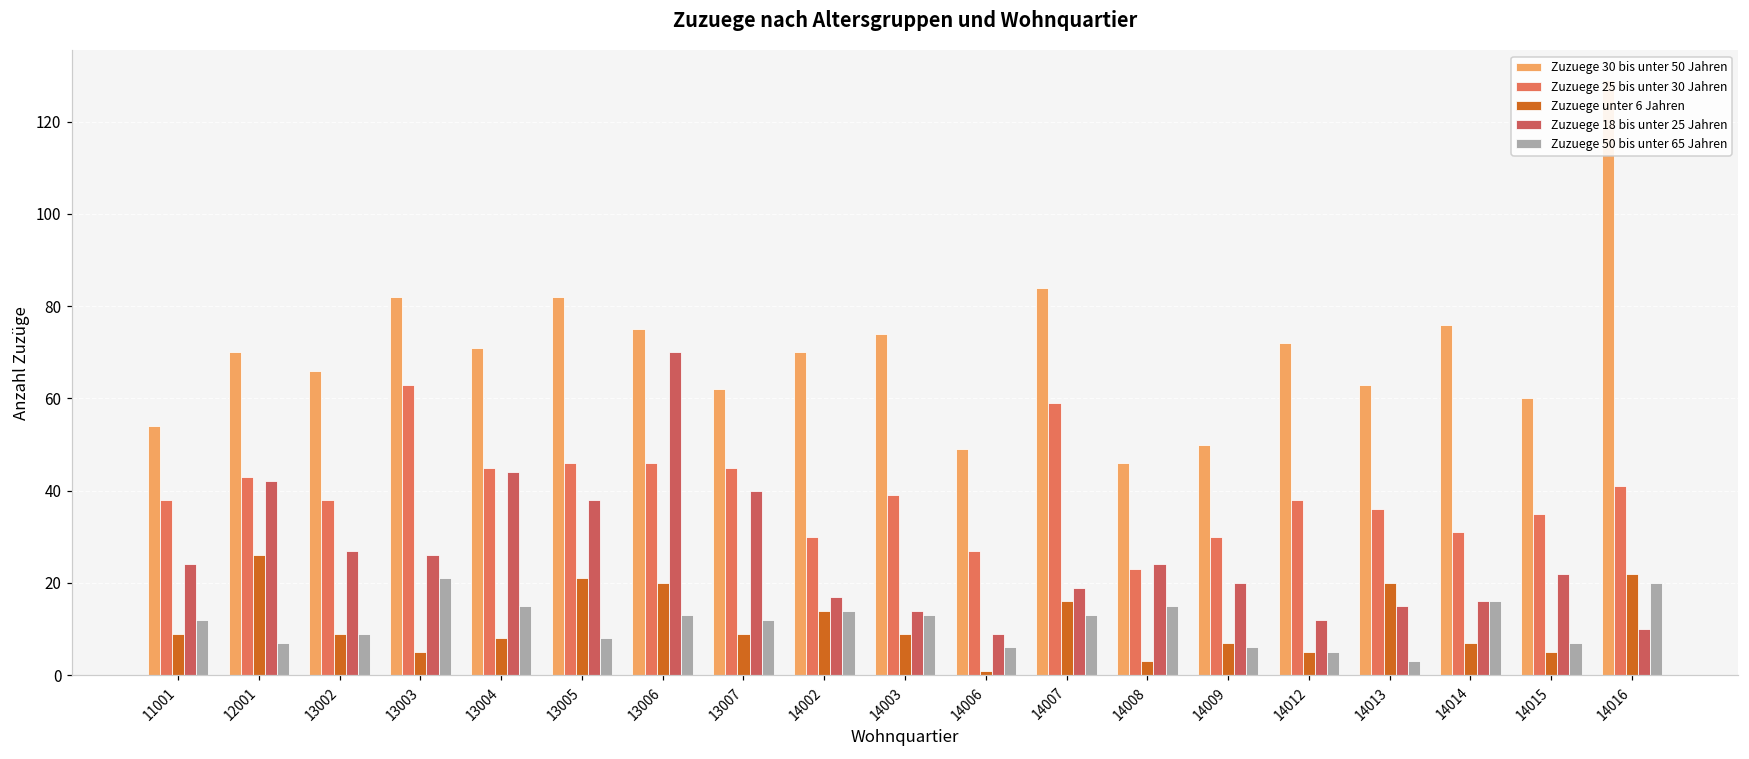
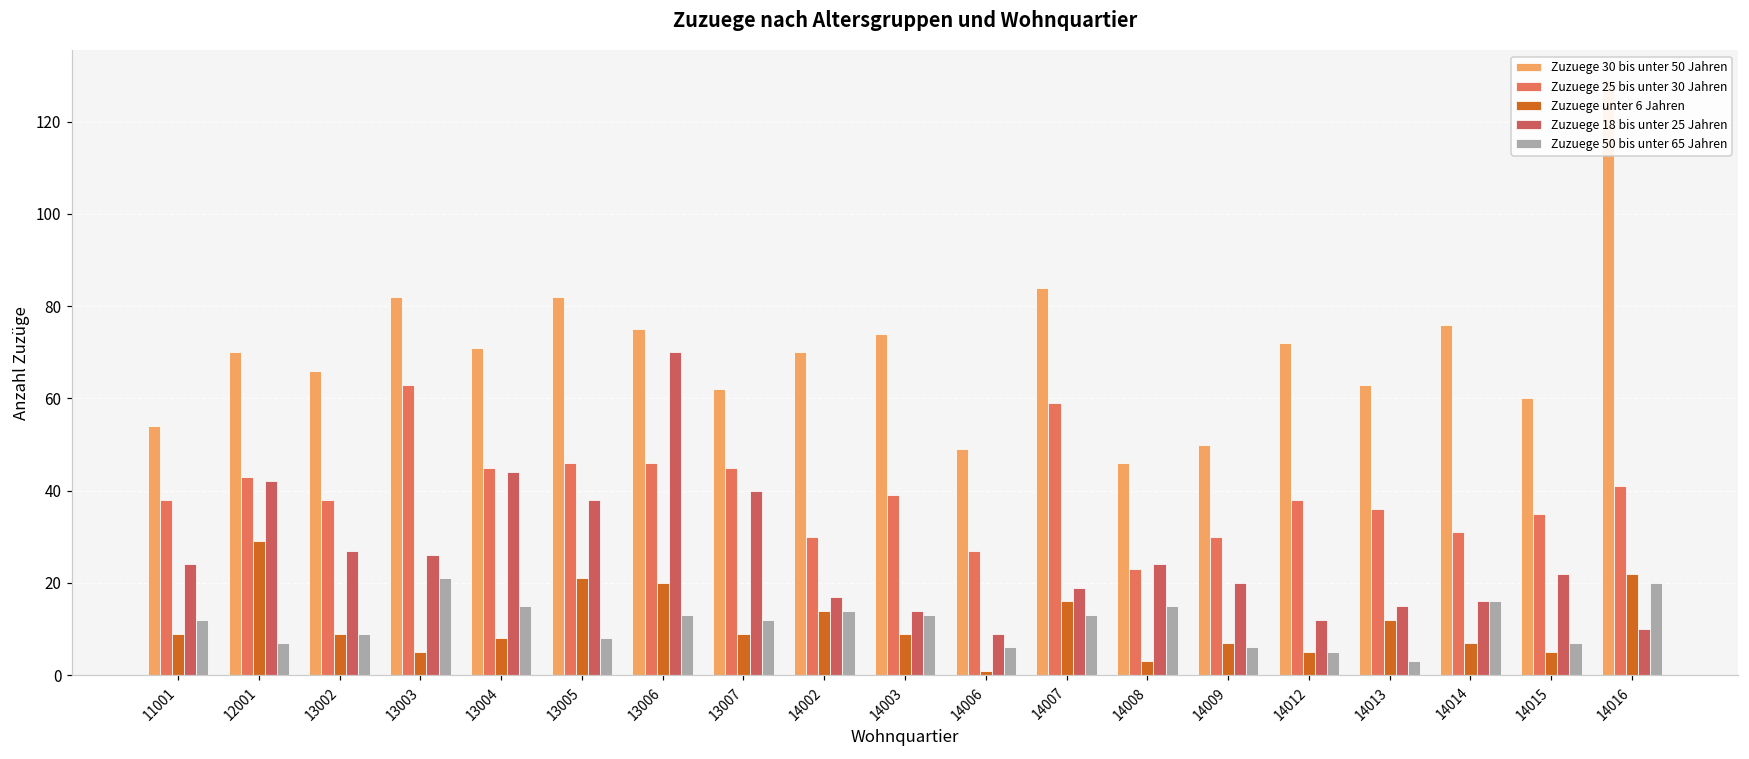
Zuzuege unter 6 Jahren, 12001: 26 -> 29
Zuzuege unter 6 Jahren, 14013: 20 -> 12
